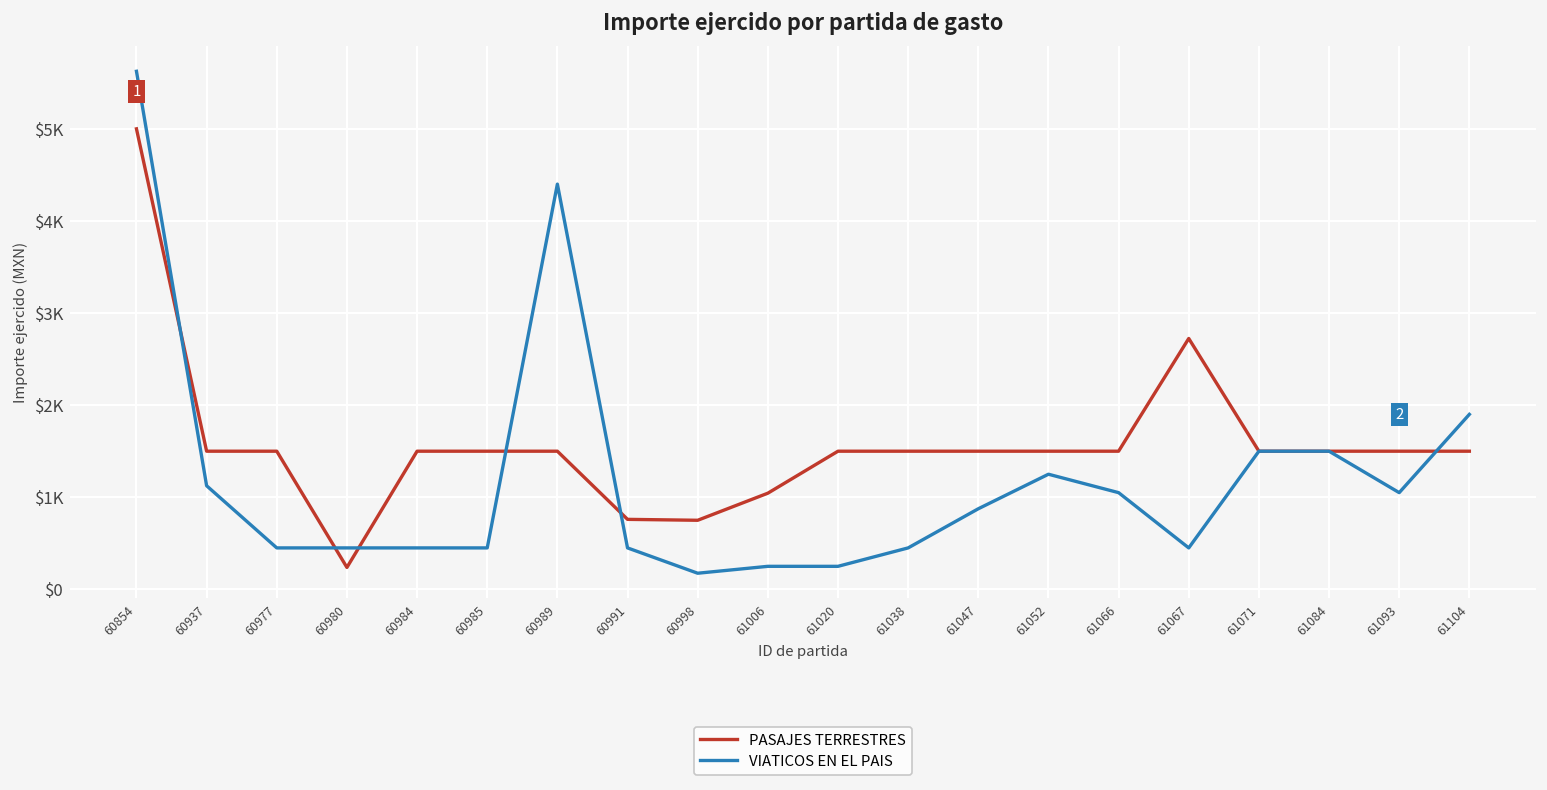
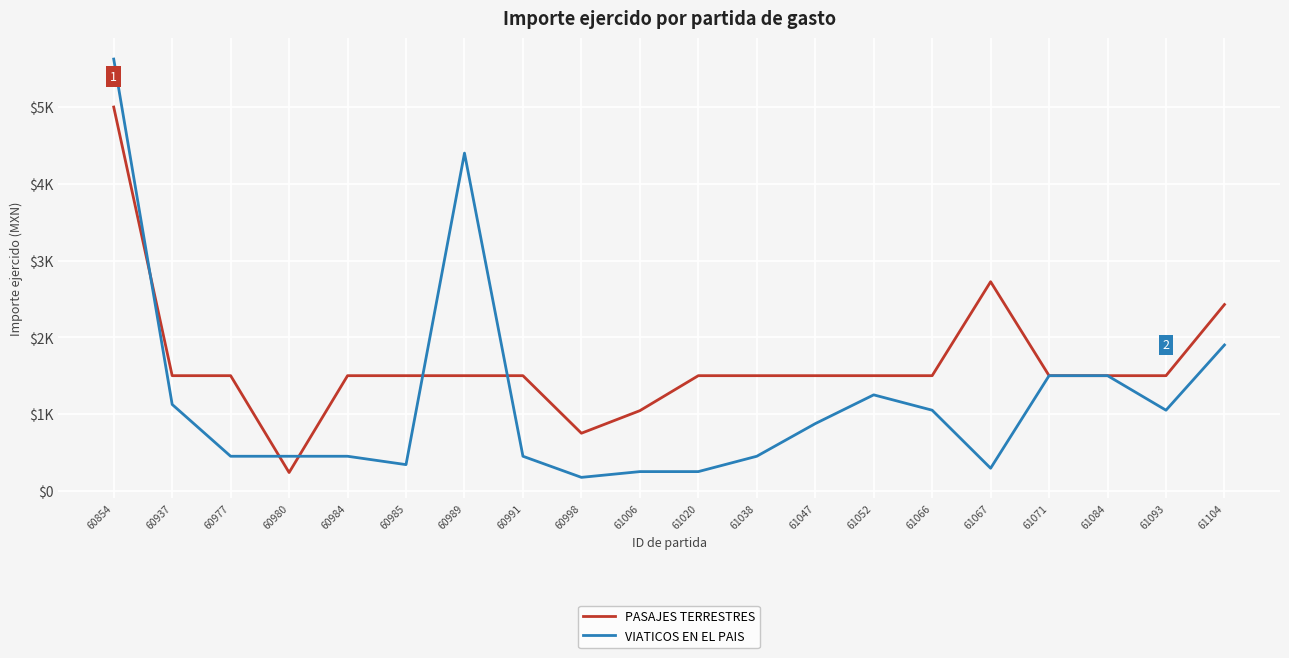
VIATICOS EN EL PAIS, 60985: $500 -> $300
PASAJES TERRESTRES, 60991: $800 -> $1500
VIATICOS EN EL PAIS, 61067: $500 -> $300
PASAJES TERRESTRES, 61104: $1500 -> $2400
